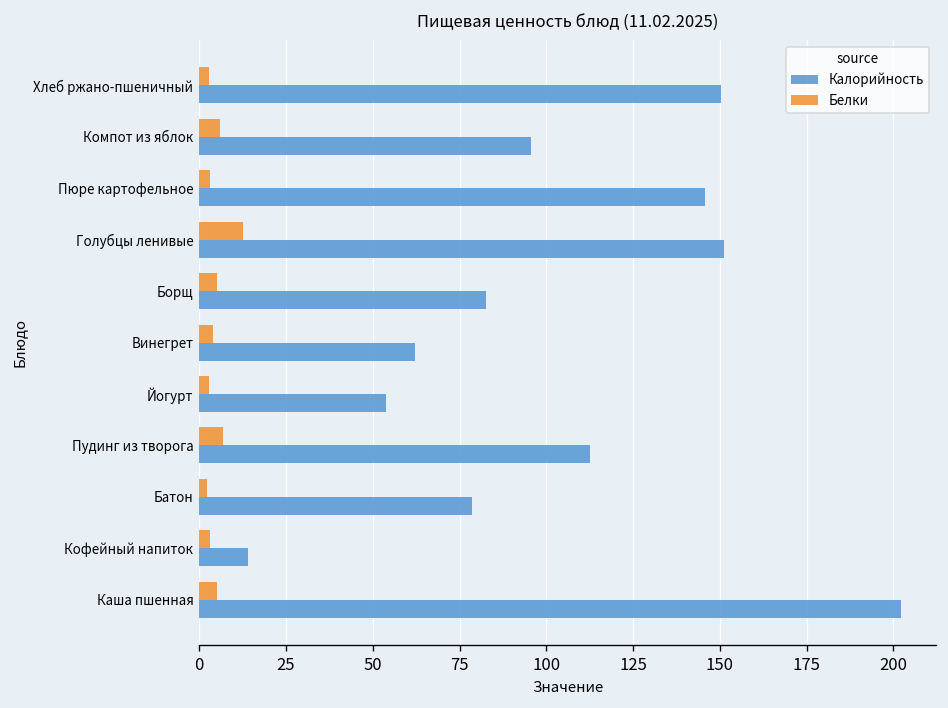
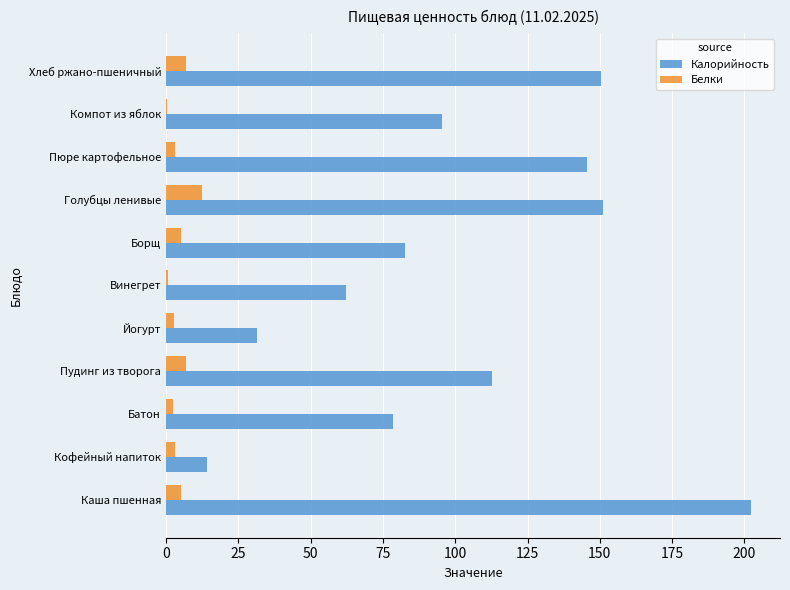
Белки, Хлеб ржано-пшеничный: 3 -> 7
Белки, Компот из яблок: 6 -> 0
Белки, Винегрет: 4 -> 1
Калорийность, Йогурт: 54 -> 31
